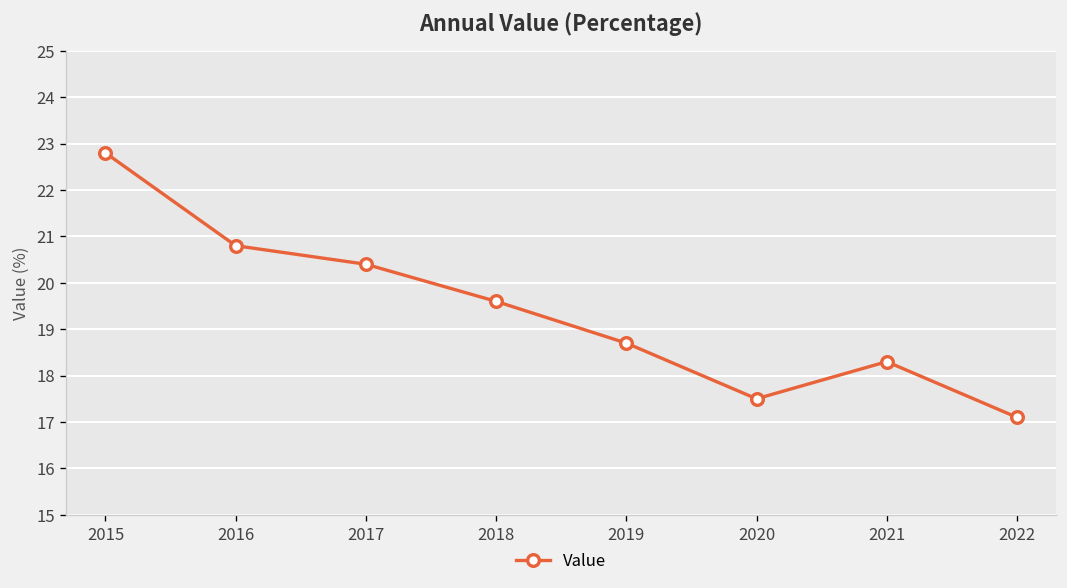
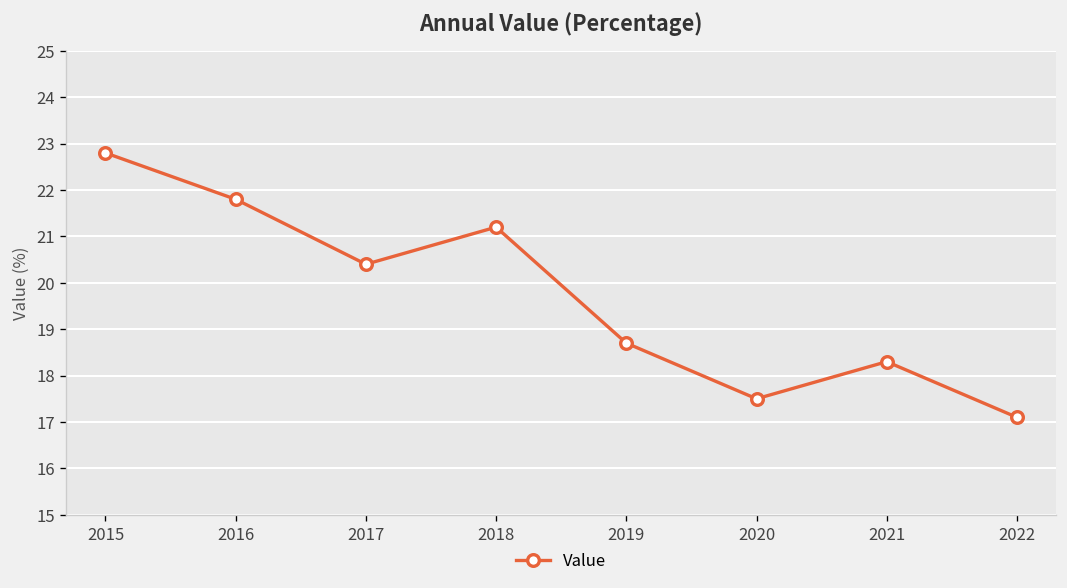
2016: 20.8 -> 21.8
2018: 19.6 -> 21.2
